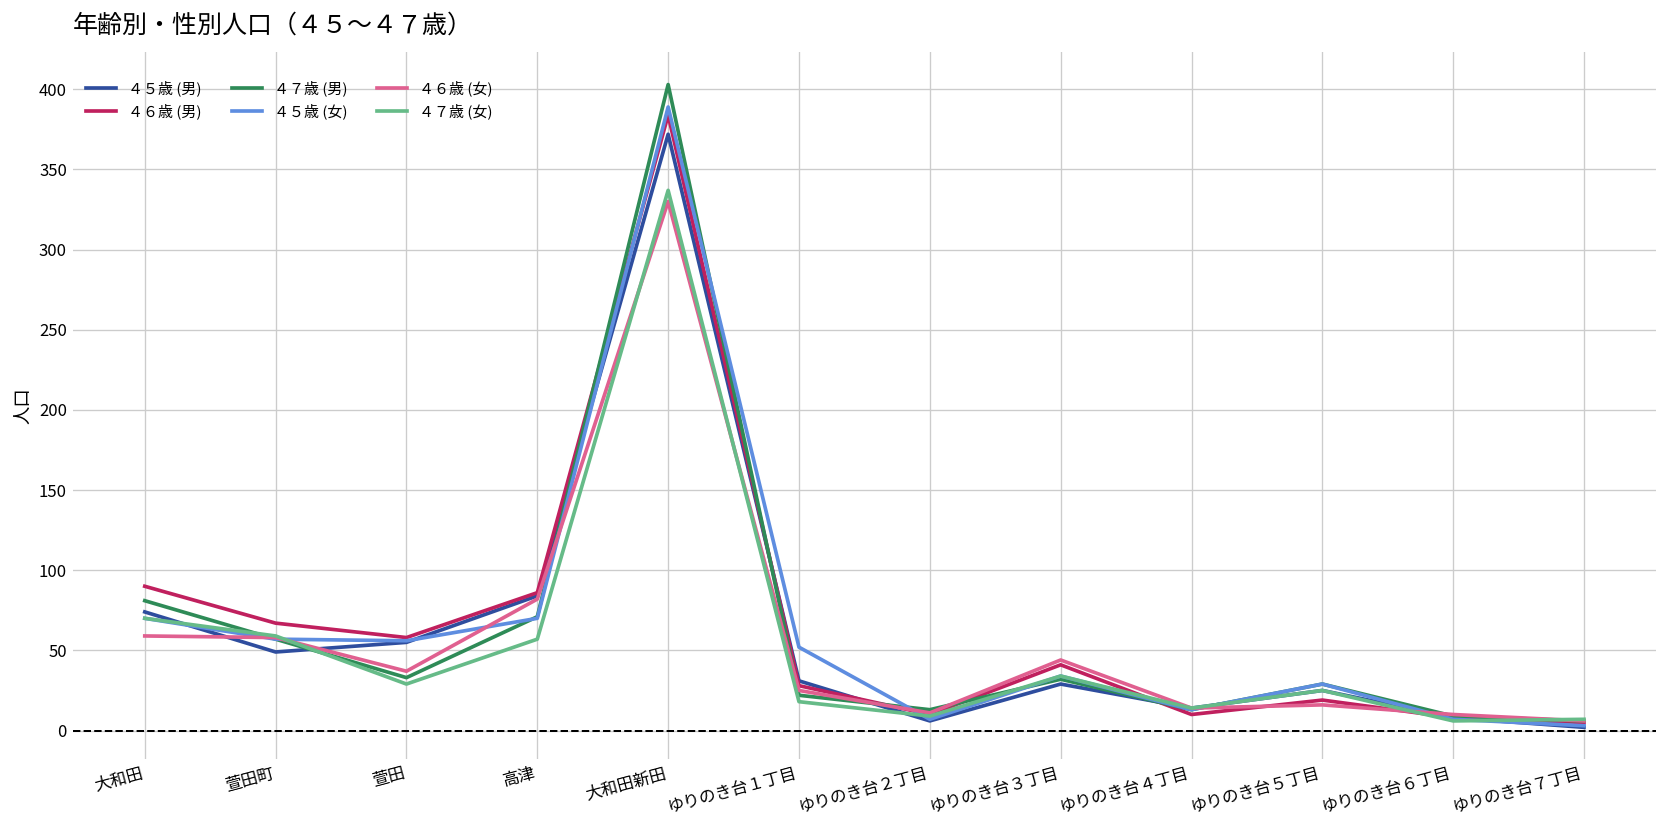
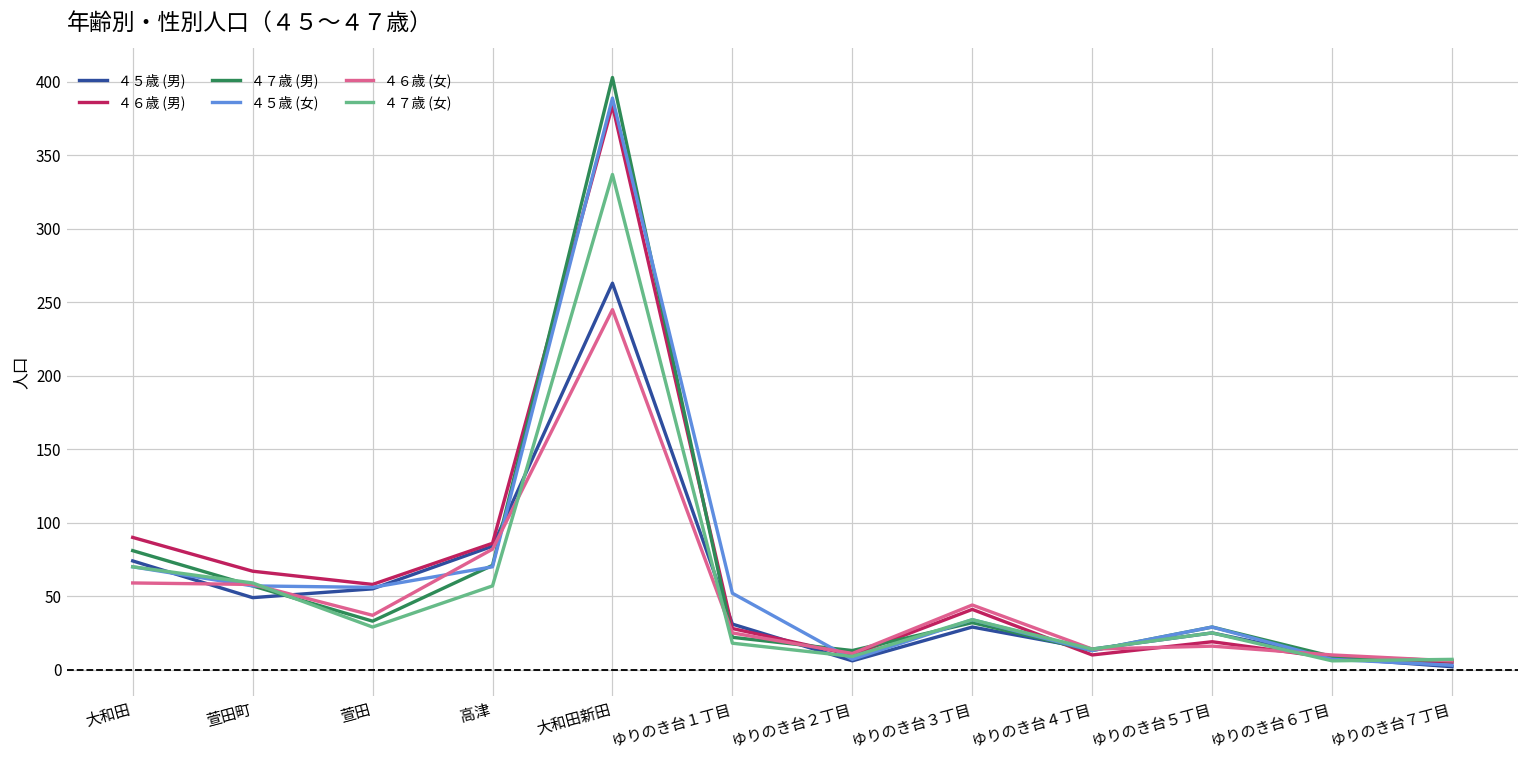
４５歳 (男), 大和田新田: 372 -> 263
４６歳 (女), 大和田新田: 330 -> 245
